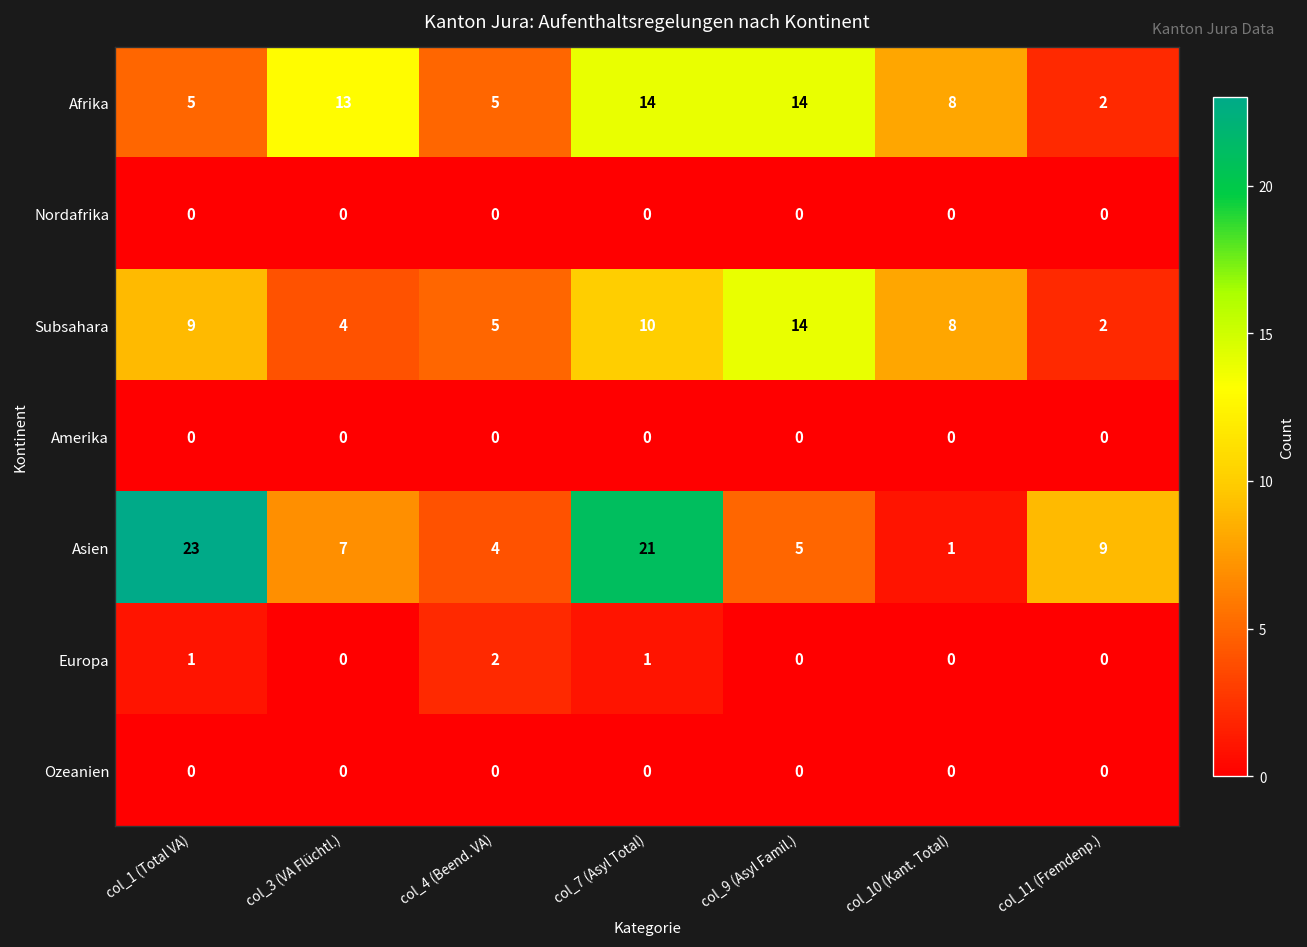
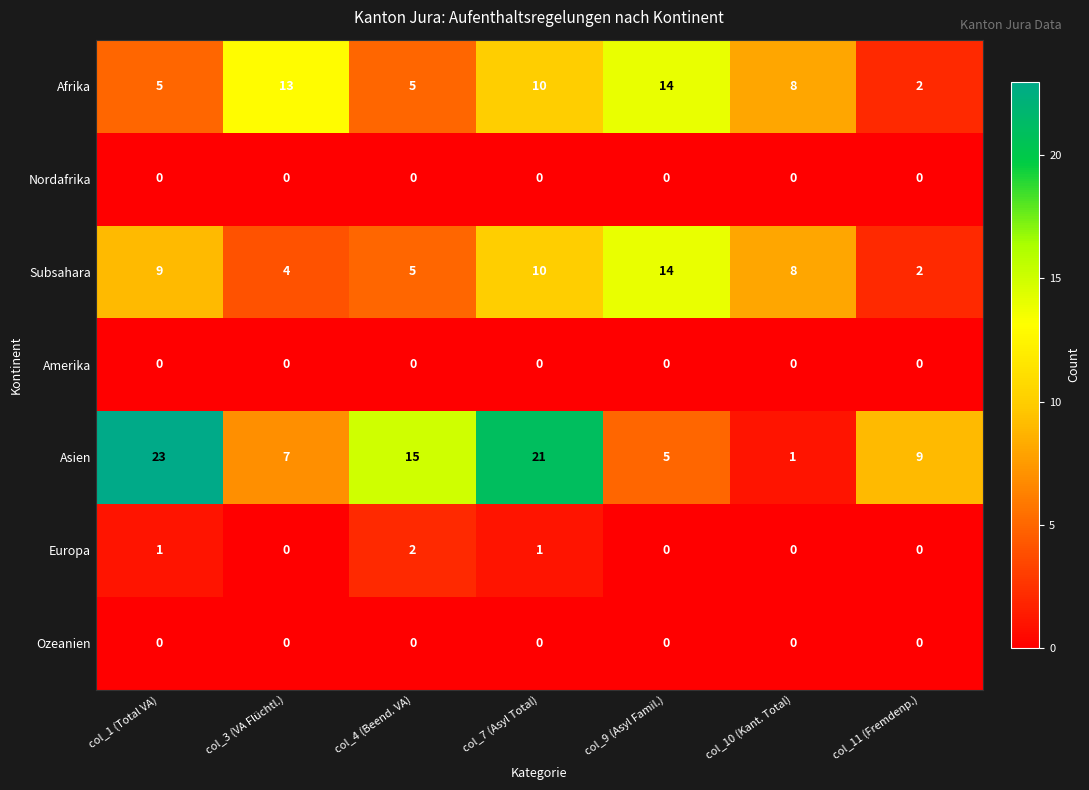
Afrika, col_7 (Asyl Total): 14 -> 10
Asien, col_4 (Beend. VA): 4 -> 15
